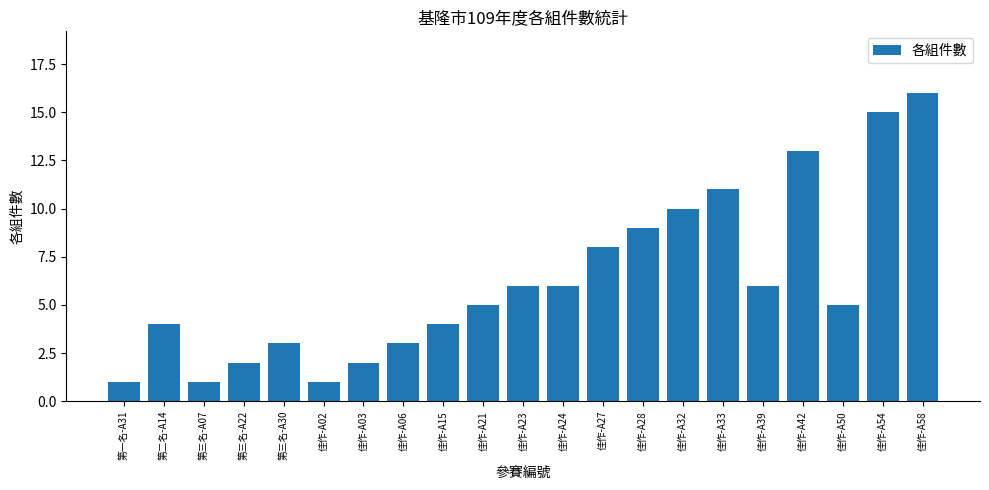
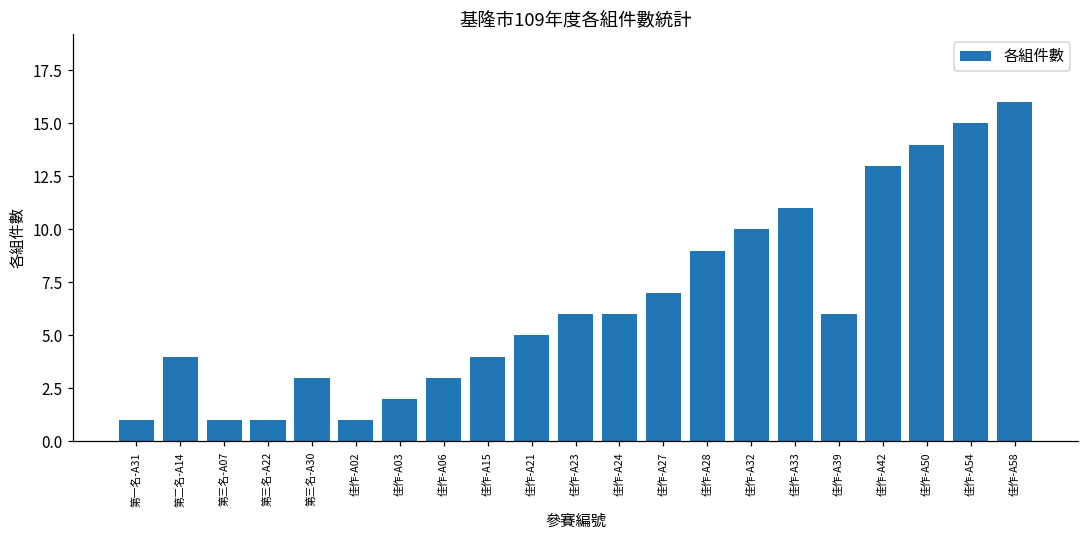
第三名-A22: 2 -> 1
佳作-A27: 8 -> 7
佳作-A50: 5 -> 14
